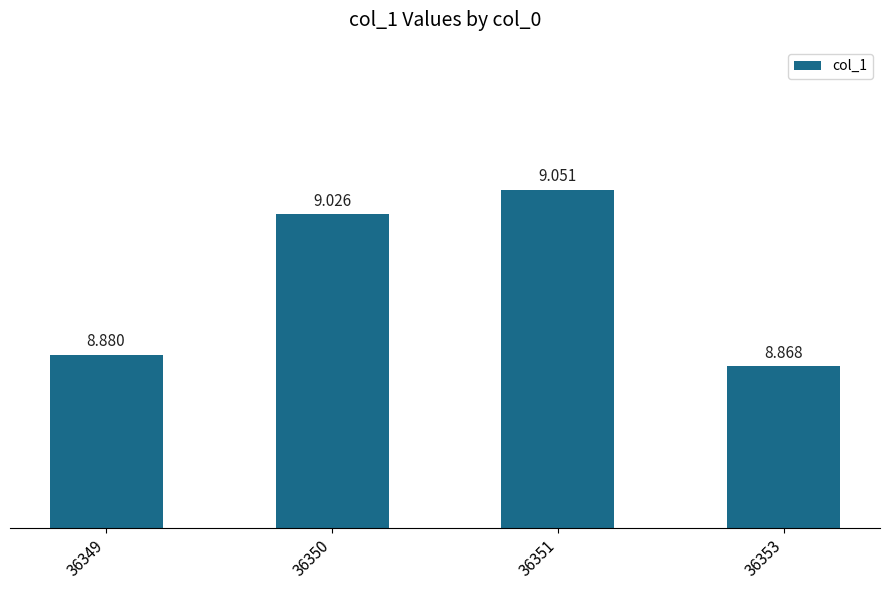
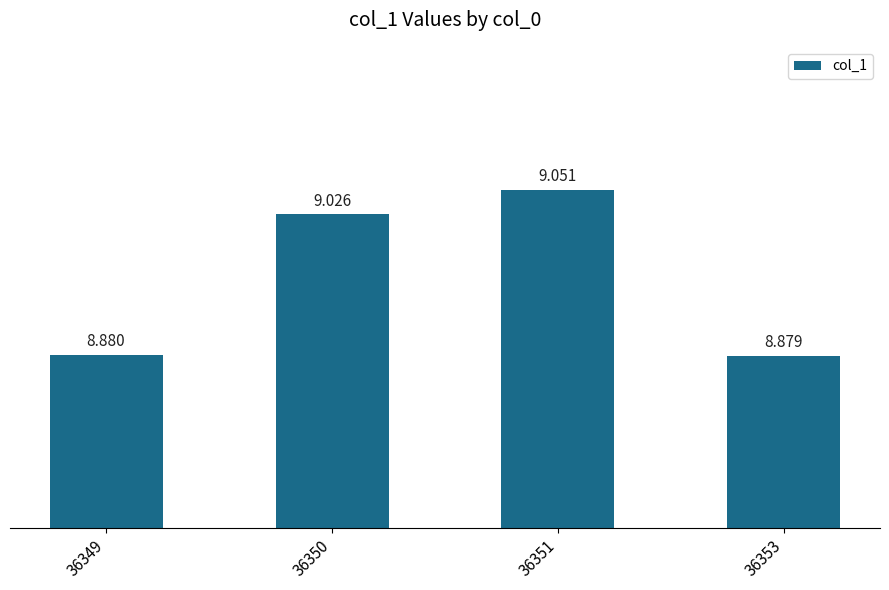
36353: 8.868 -> 8.879
